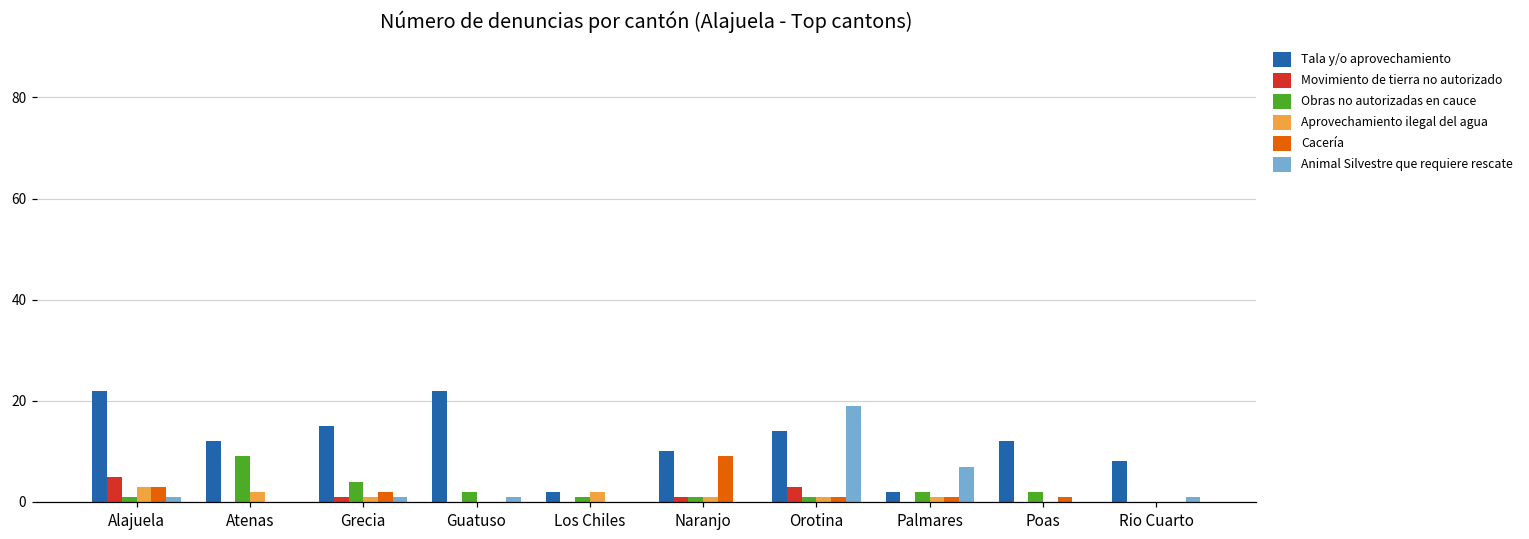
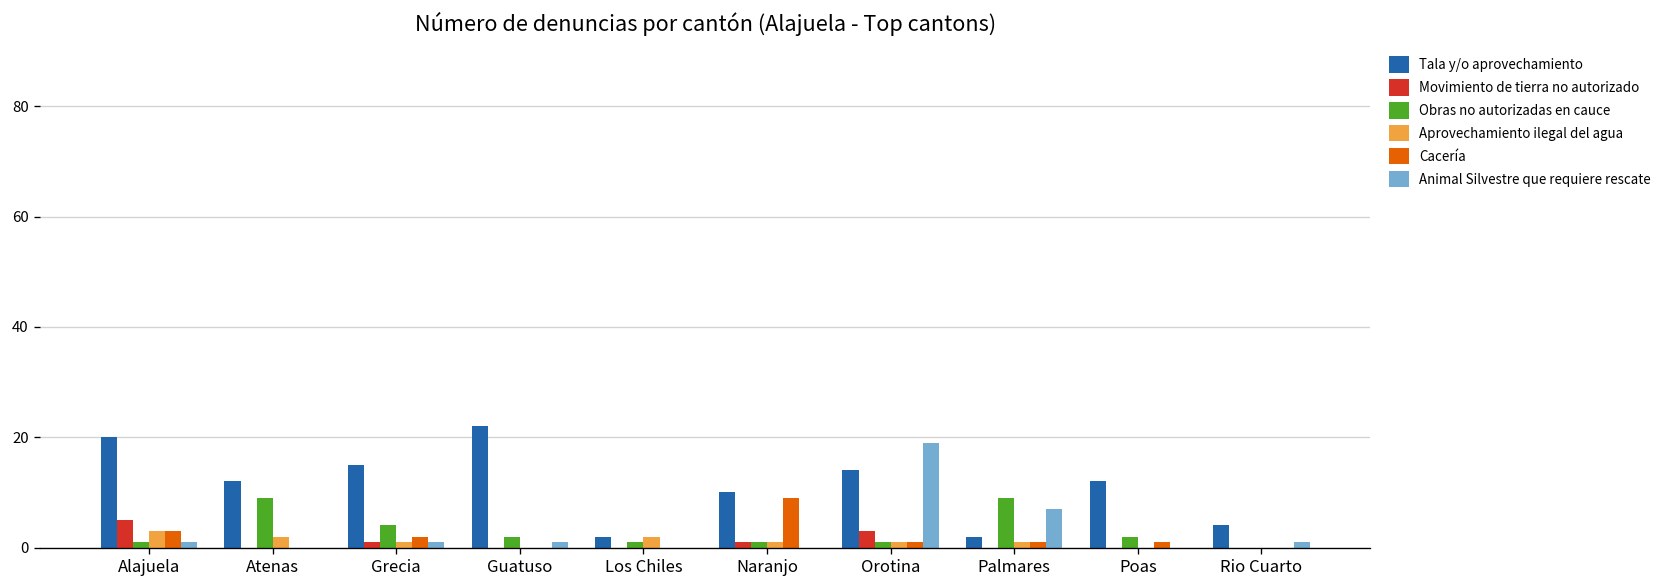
Tala y/o aprovechamiento, Alajuela: 22 -> 20
Obras no autorizadas en cauce, Palmares: 2 -> 9
Tala y/o aprovechamiento, Rio Cuarto: 8 -> 4
